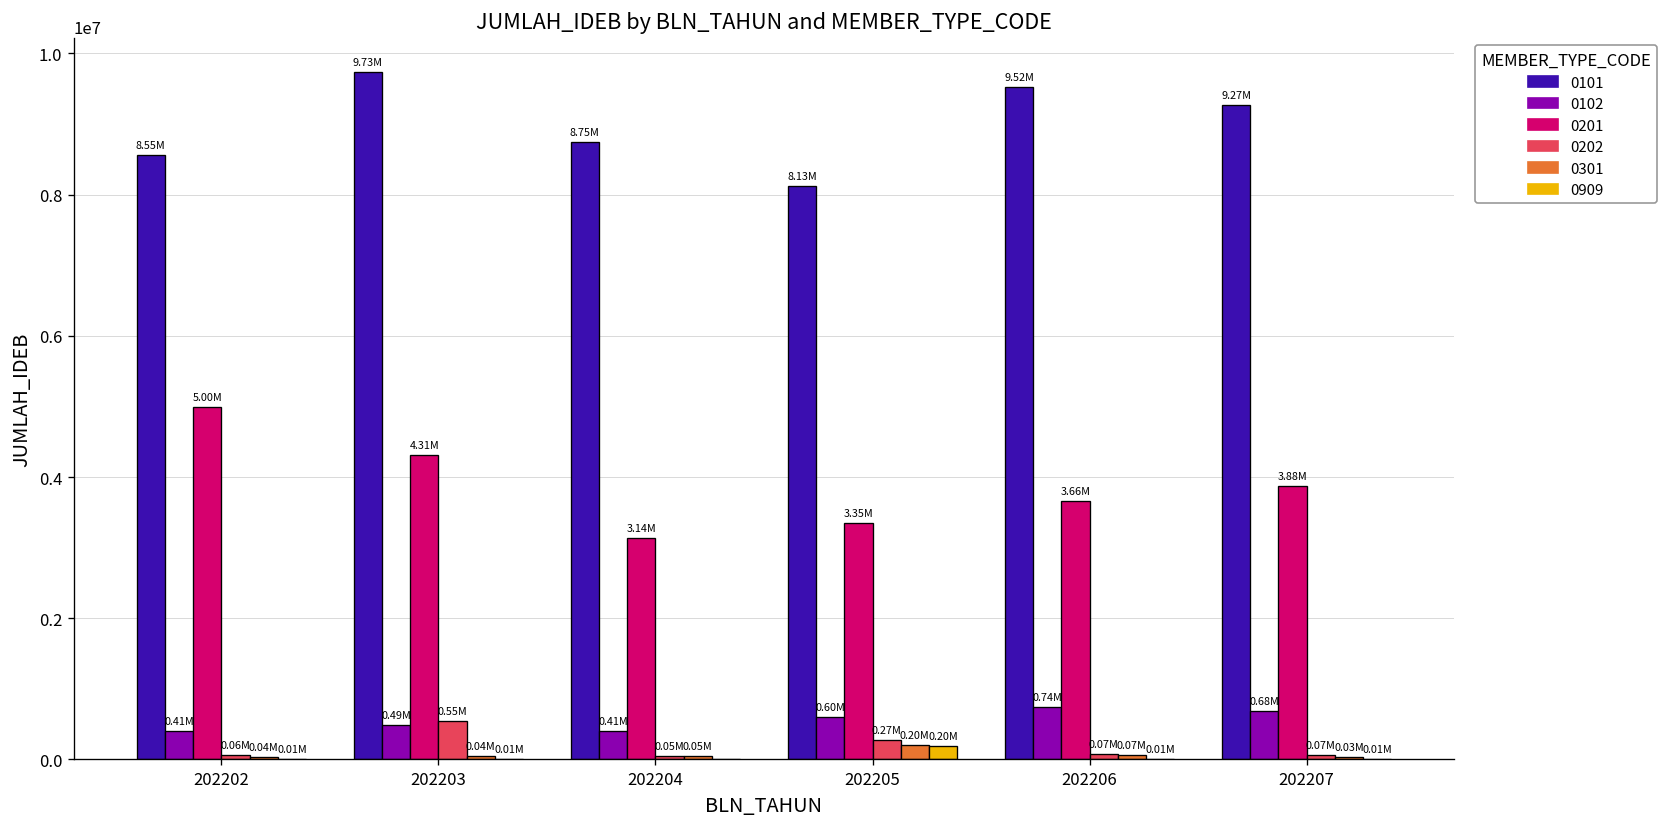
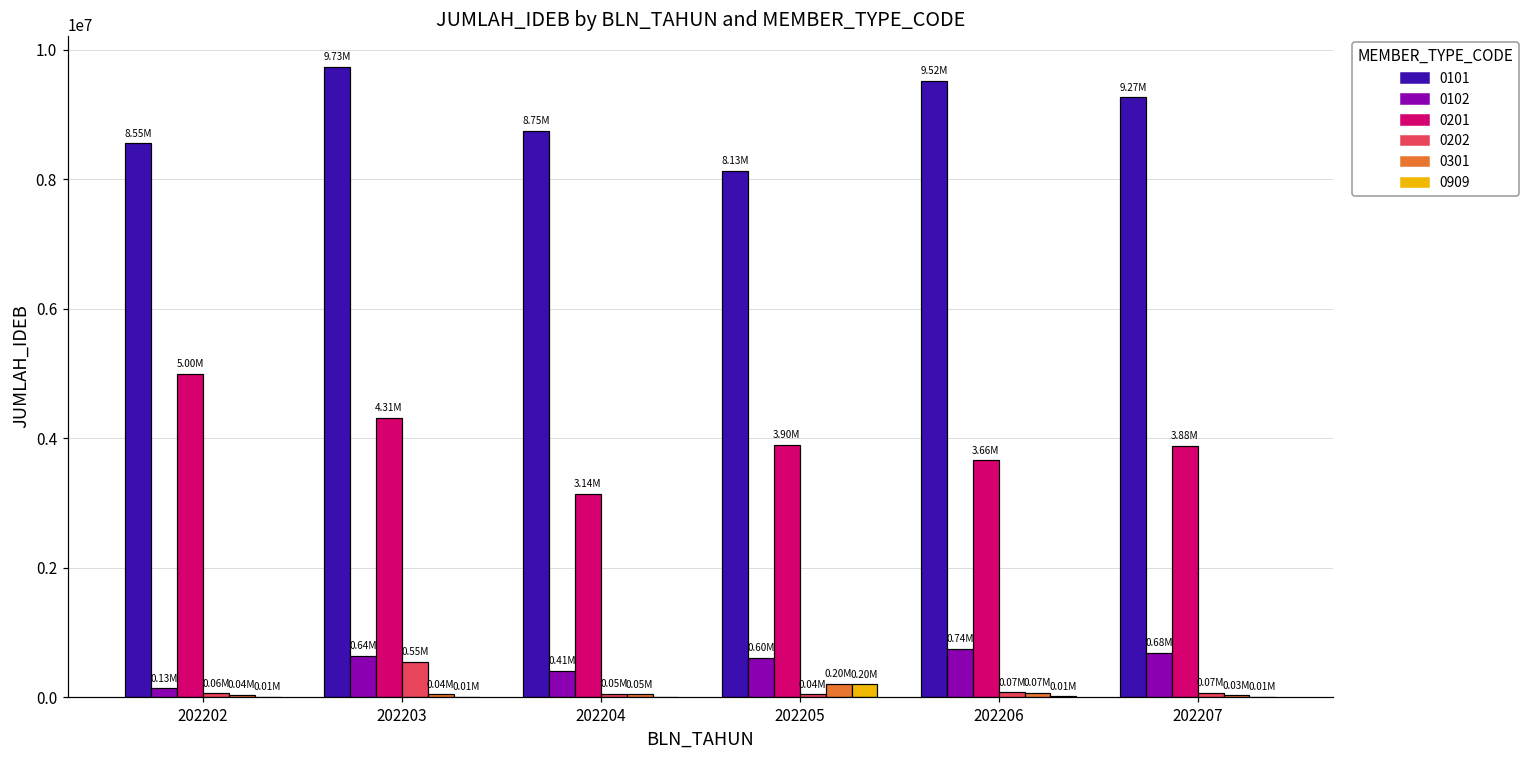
0102, 202202: 0.41M -> 0.13M
0102, 202203: 0.49M -> 0.64M
0201, 202205: 3.35M -> 3.90M
0202, 202205: 0.27M -> 0.04M
